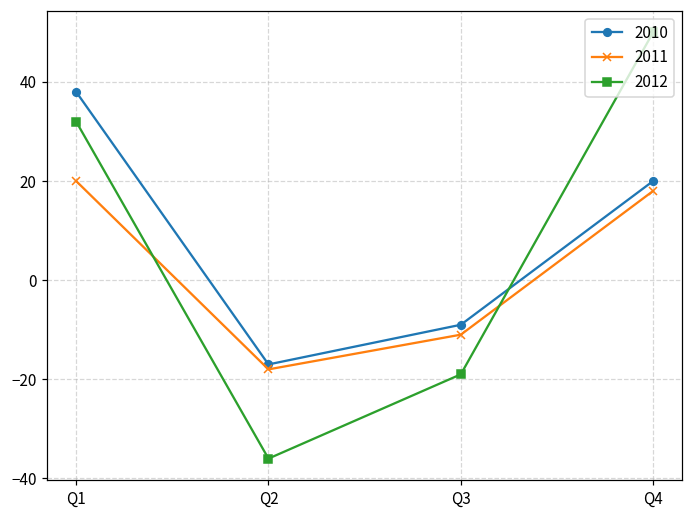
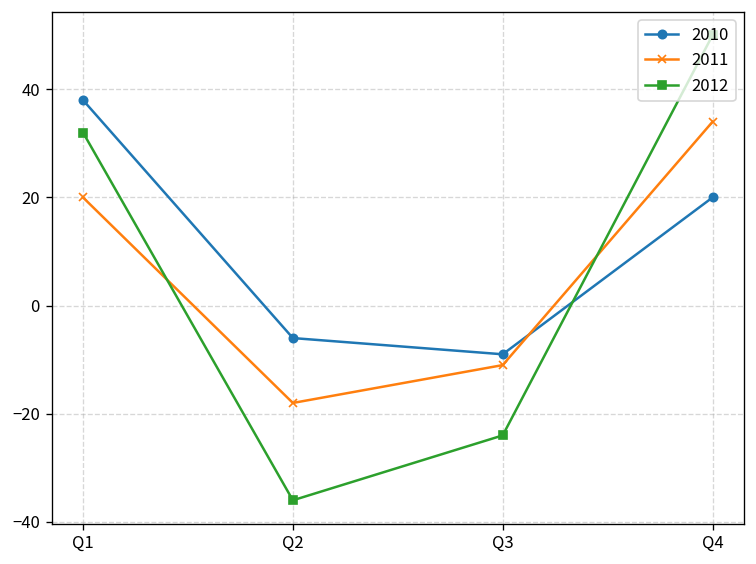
2010, Q2: -17 -> -6
2012, Q3: -19 -> -24
2011, Q4: 18 -> 34
